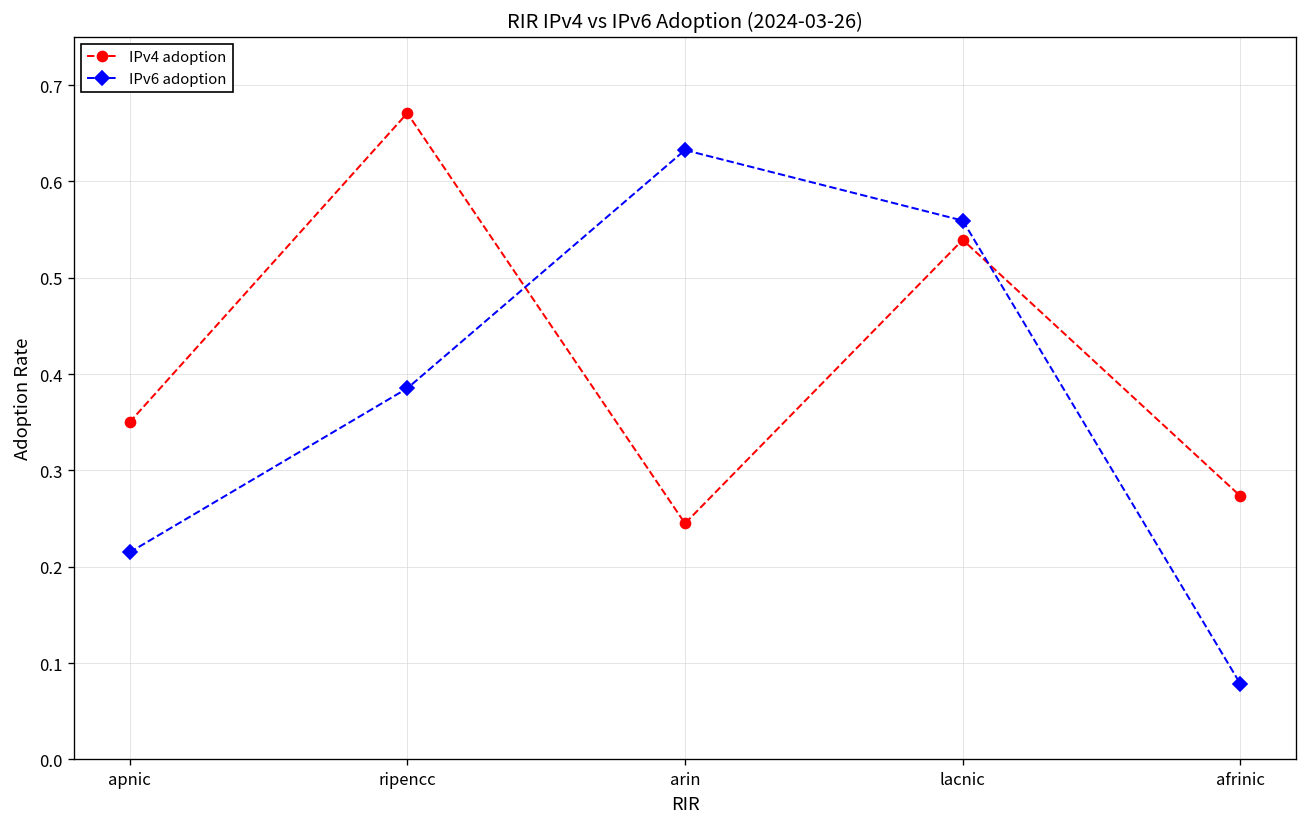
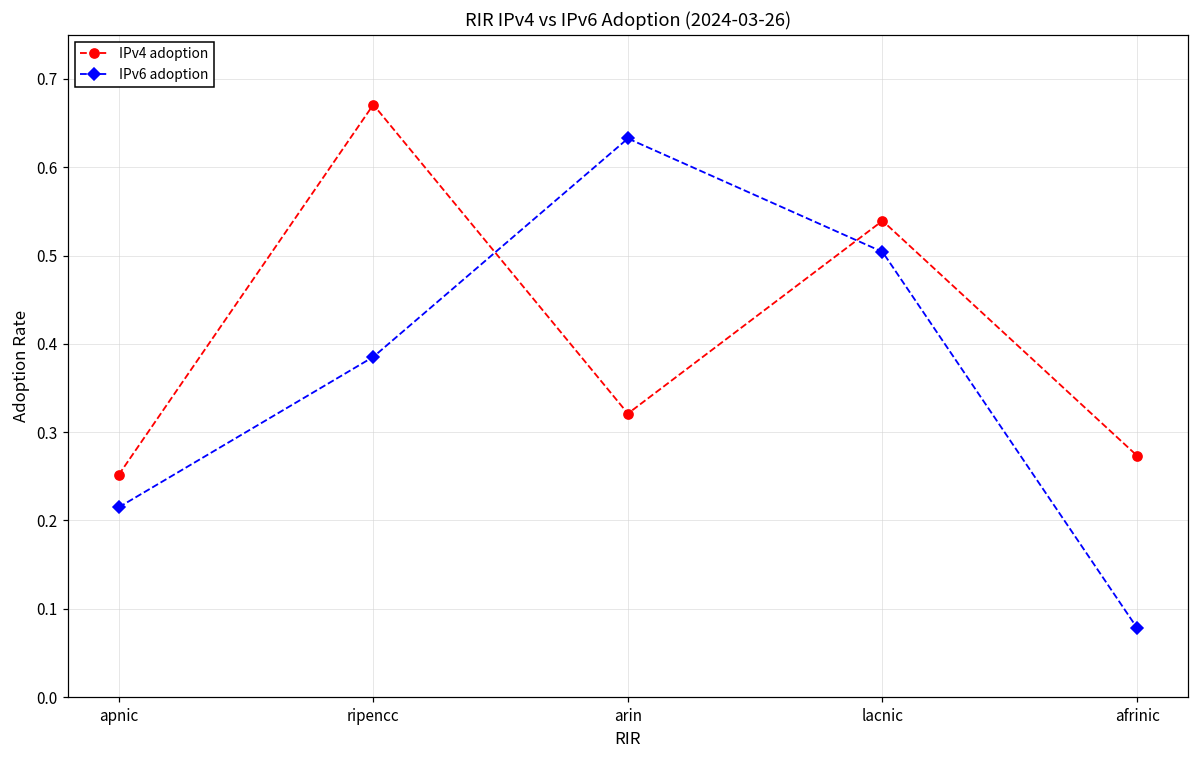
IPv4 adoption, apnic: 0.35 -> 0.25
IPv4 adoption, arin: 0.25 -> 0.32
IPv6 adoption, lacnic: 0.56 -> 0.50
